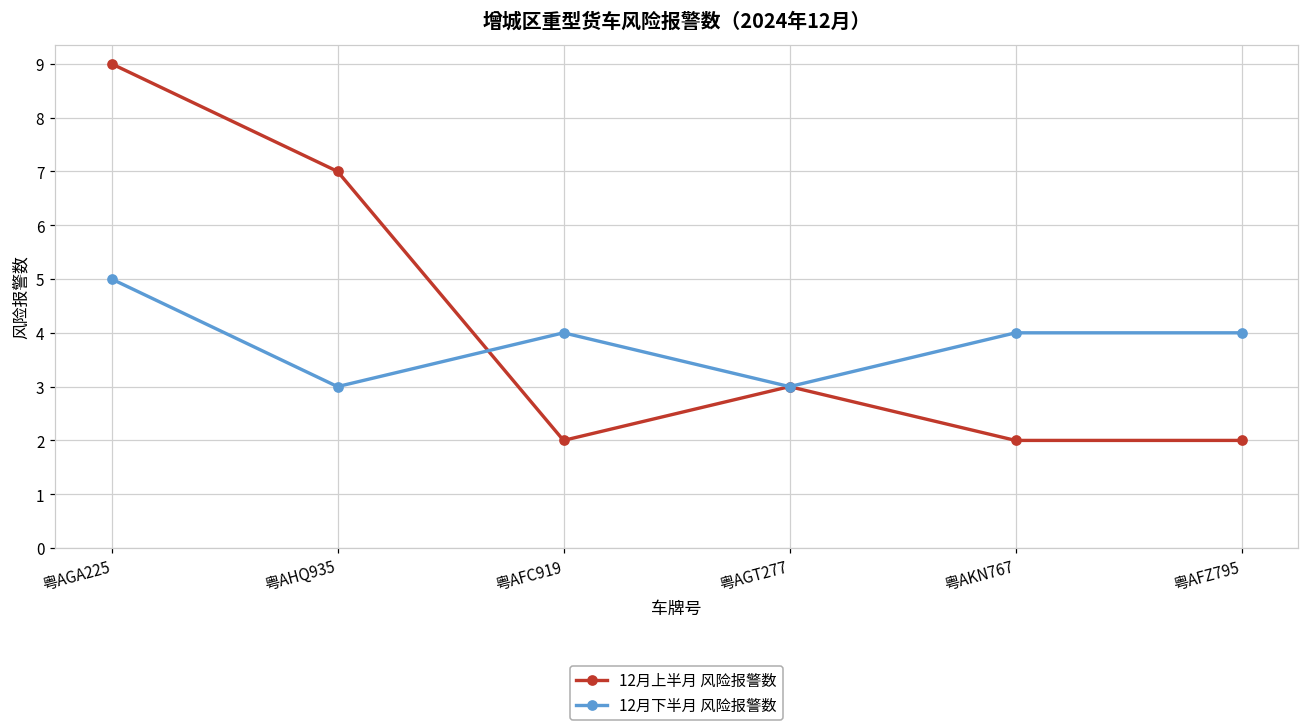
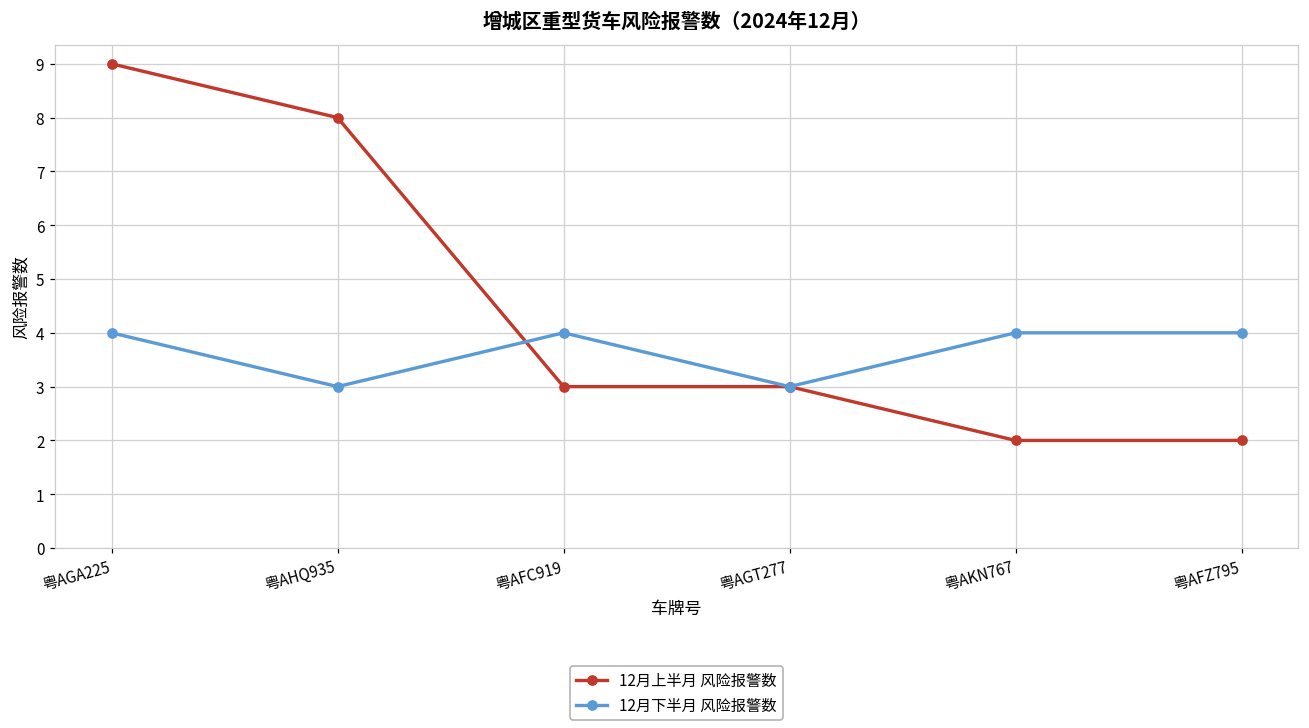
12月下半月 风险报警数, 粤AGA225: 5 -> 4
12月上半月 风险报警数, 粤AHQ935: 7 -> 8
12月上半月 风险报警数, 粤AFC919: 2 -> 3
